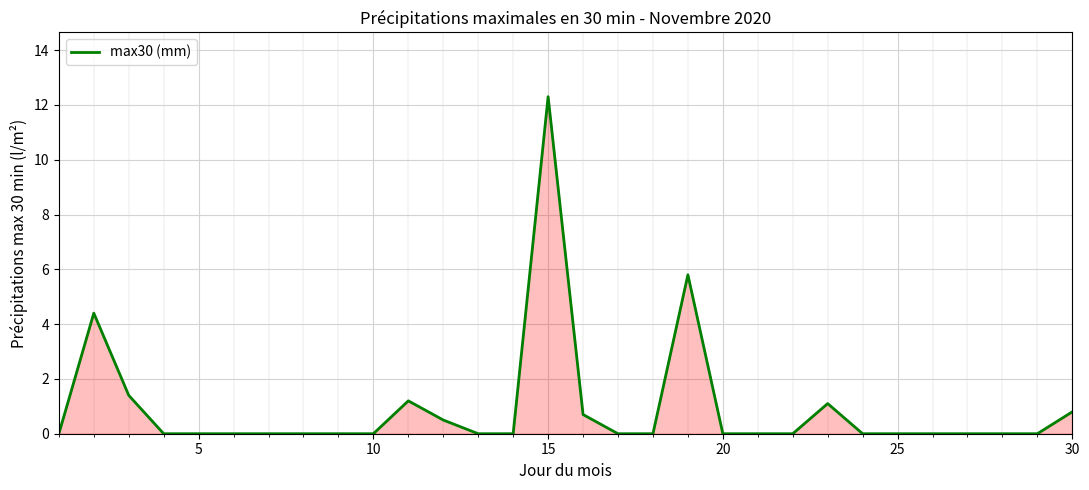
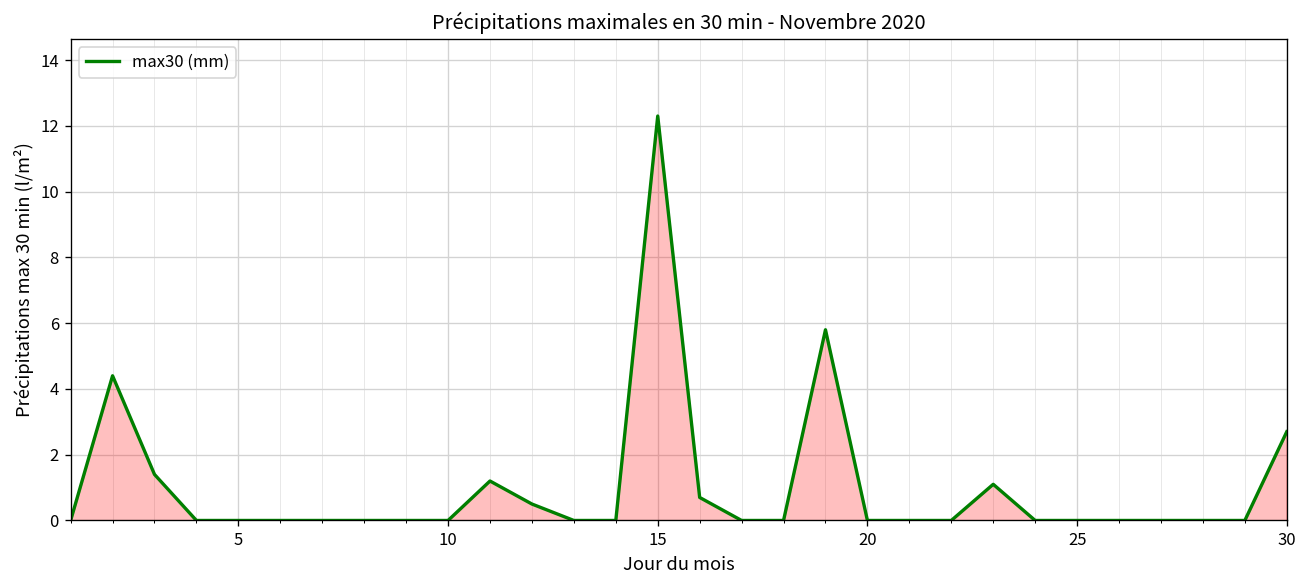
30: 0.8 -> 2.7
